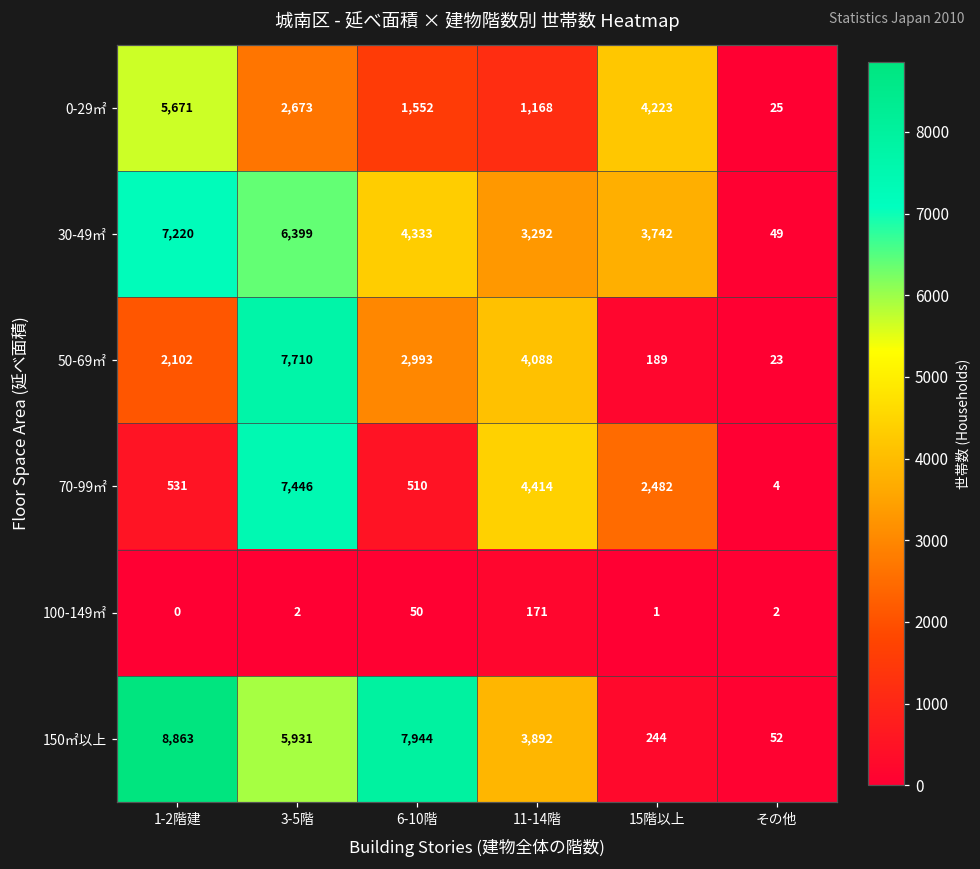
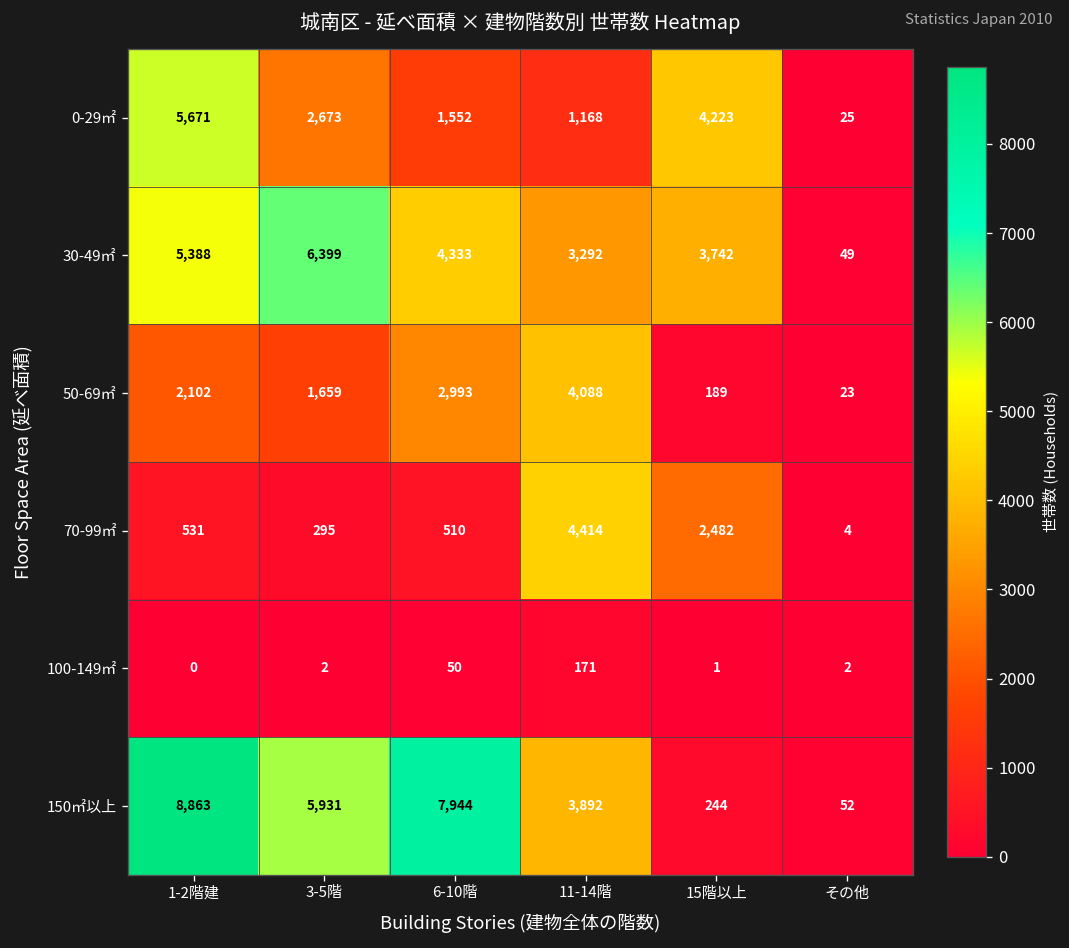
30-49㎡, 1-2階建: 7,220 -> 5,388
50-69㎡, 3-5階: 7,710 -> 1,659
70-99㎡, 3-5階: 7,446 -> 295
